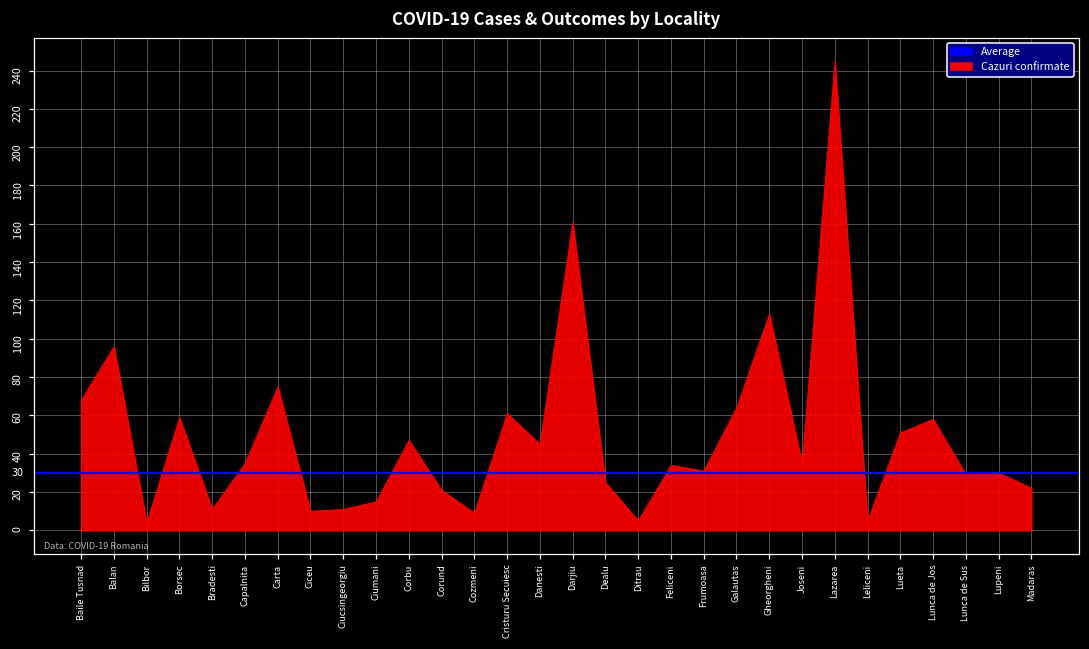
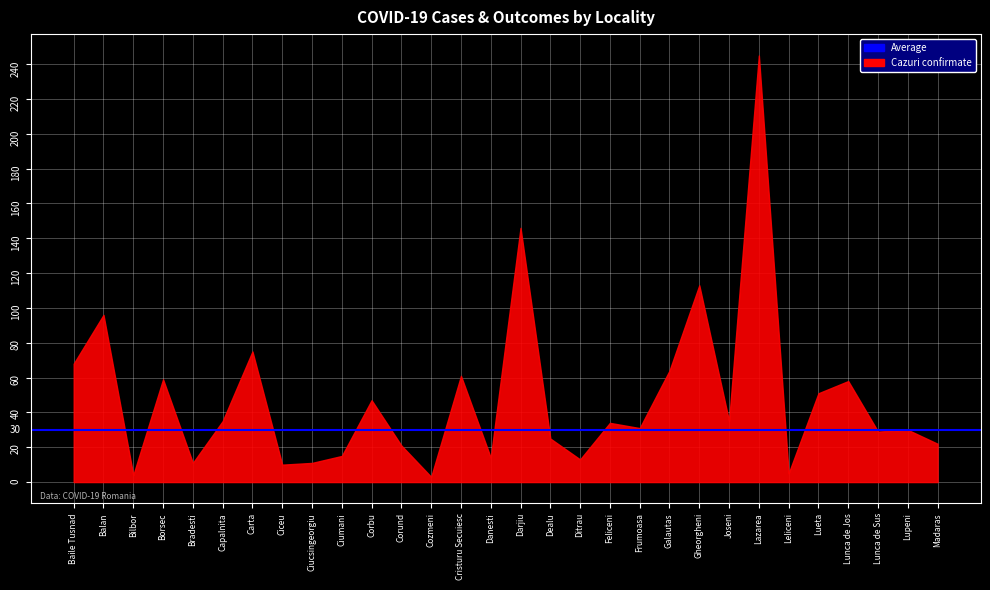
Cozmeni: 9 -> 3
Danesti: 45 -> 14
Darjiu: 161 -> 146
Ditrau: 5 -> 13
